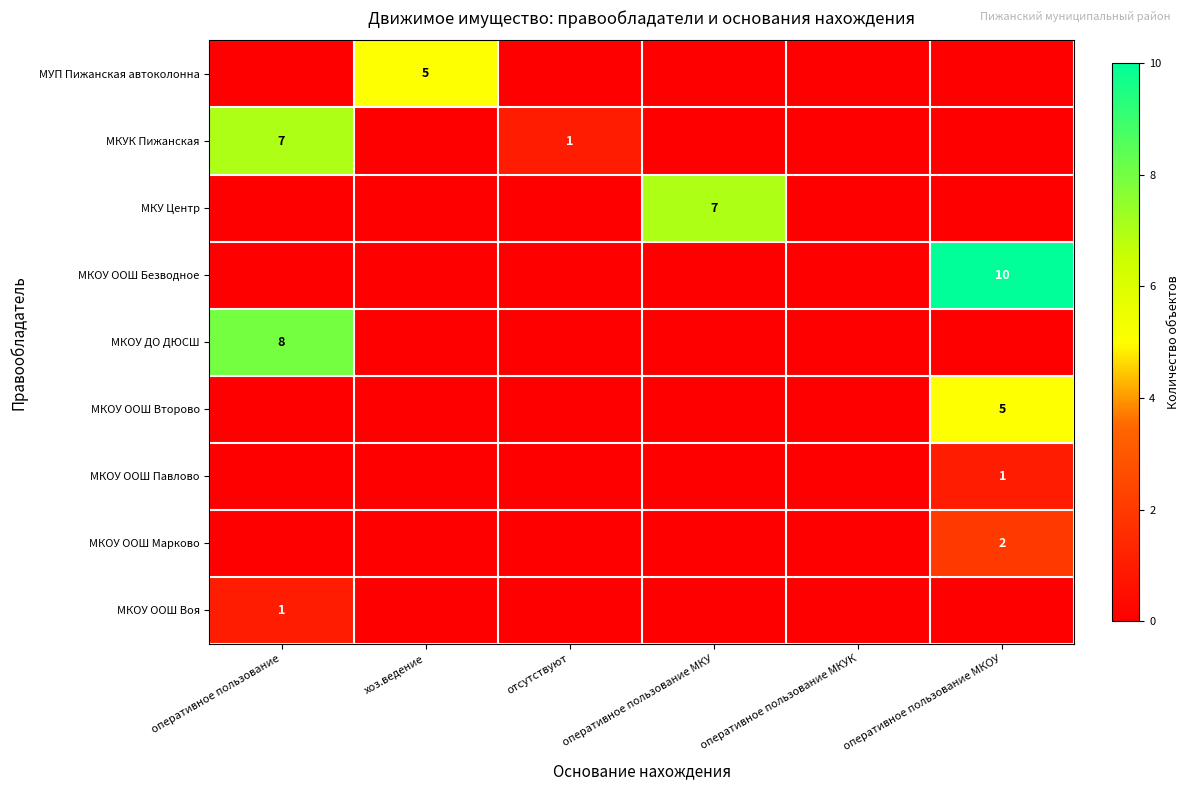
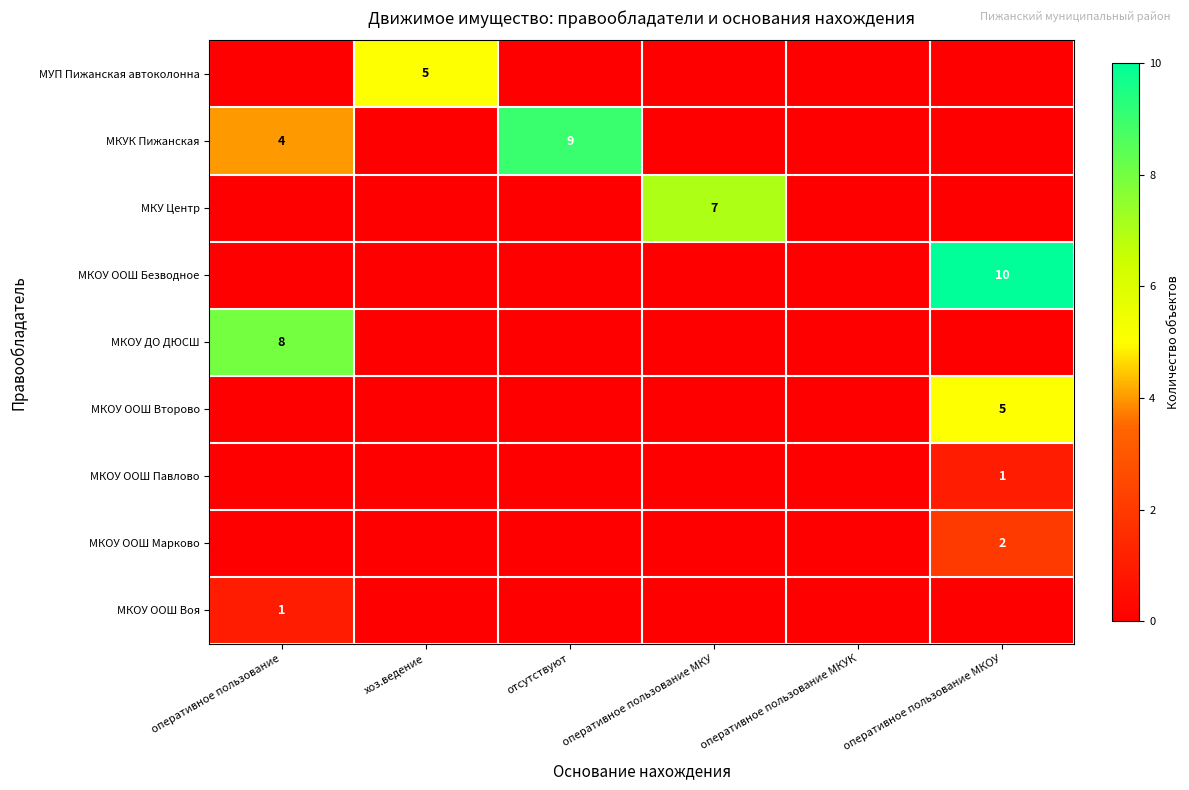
МКУК Пижанская, оперативное пользование: 7 -> 4
МКУК Пижанская, отсутствуют: 1 -> 9
